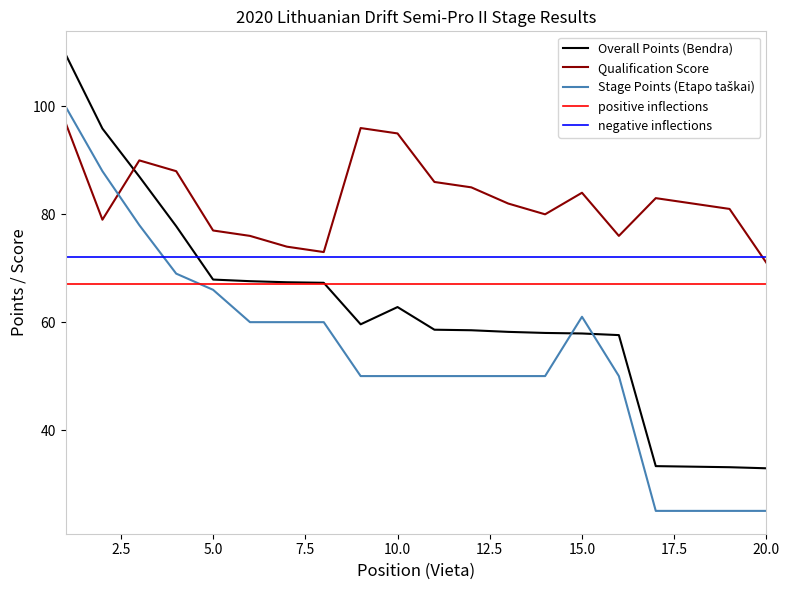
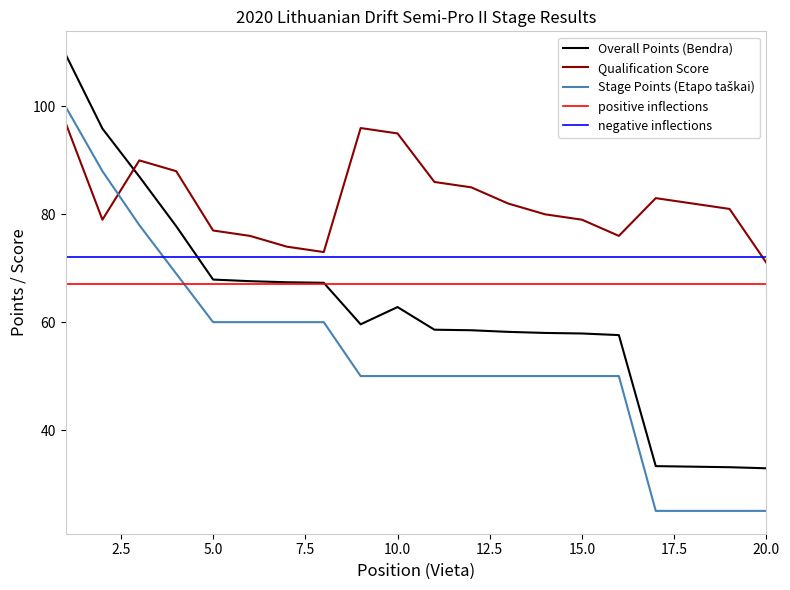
Stage Points (Etapo taškai), 5.0: 66 -> 60
Qualification Score, 15.0: 84 -> 79
Stage Points (Etapo taškai), 15.0: 61 -> 50
